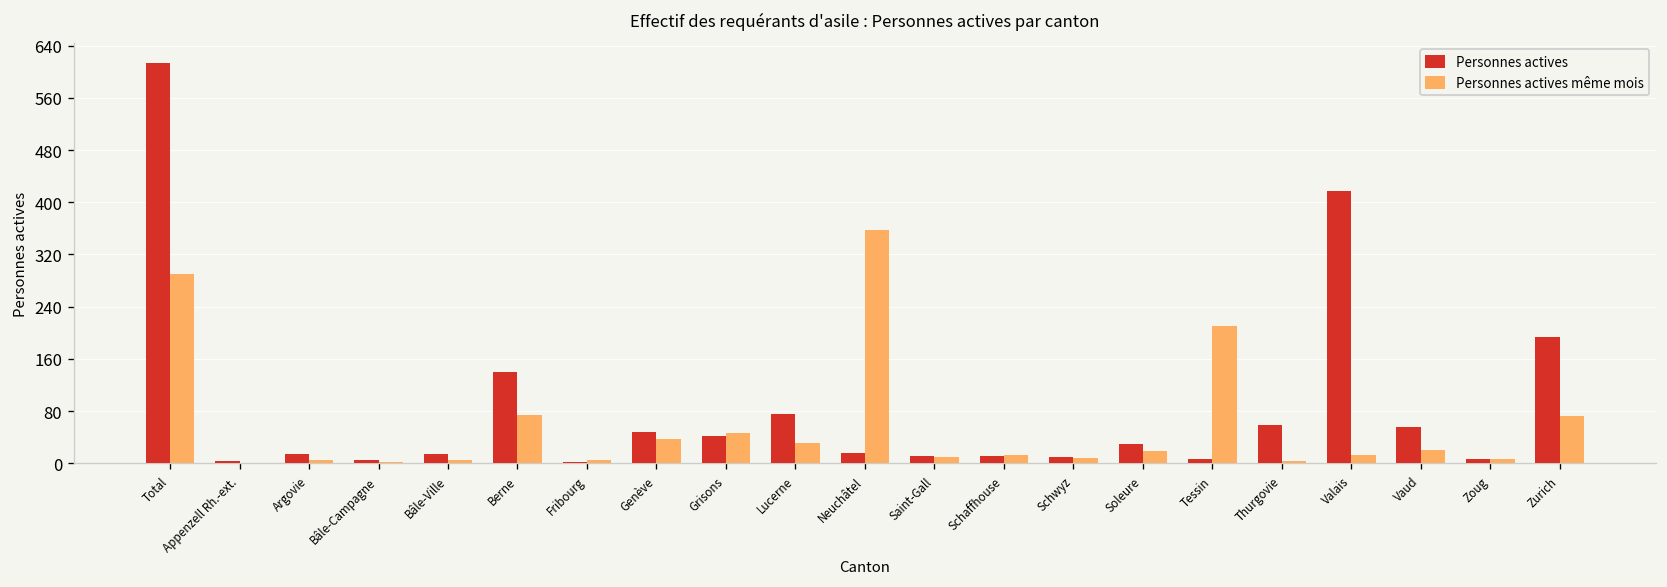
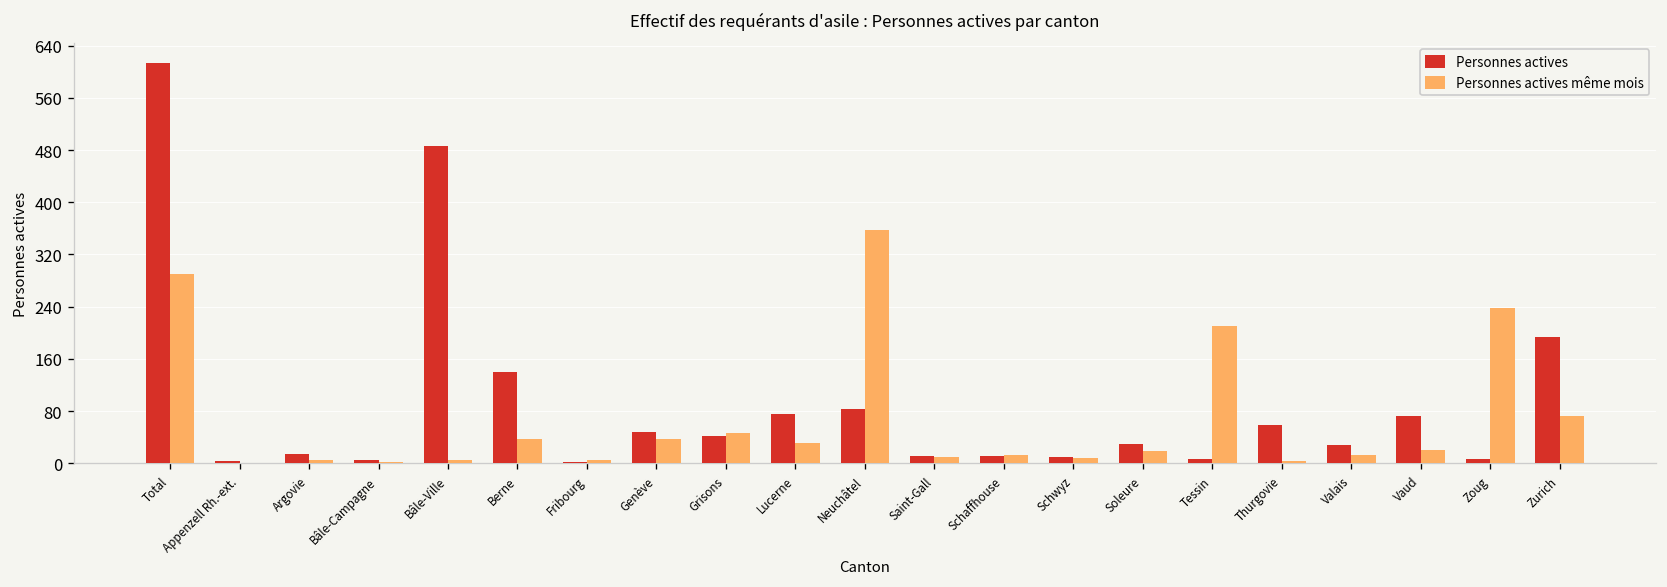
Personnes actives, Bâle-Ville: 10 -> 490
Personnes actives même mois, Berne: 70 -> 40
Personnes actives, Neuchâtel: 20 -> 80
Personnes actives, Valais: 420 -> 30
Personnes actives, Vaud: 60 -> 70
Personnes actives même mois, Zoug: 10 -> 240
